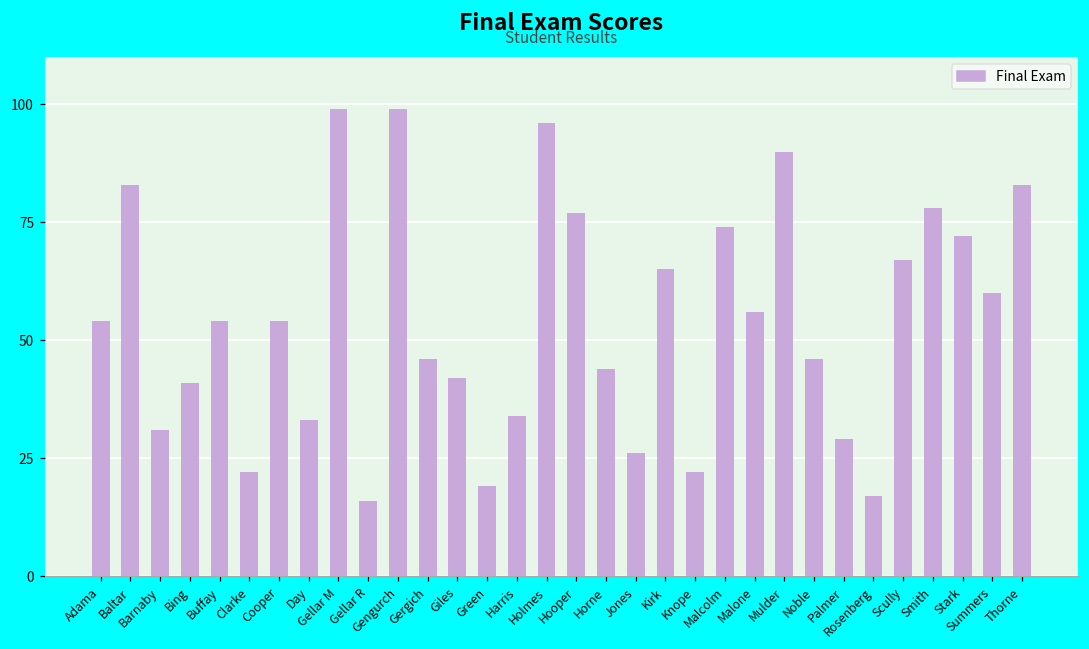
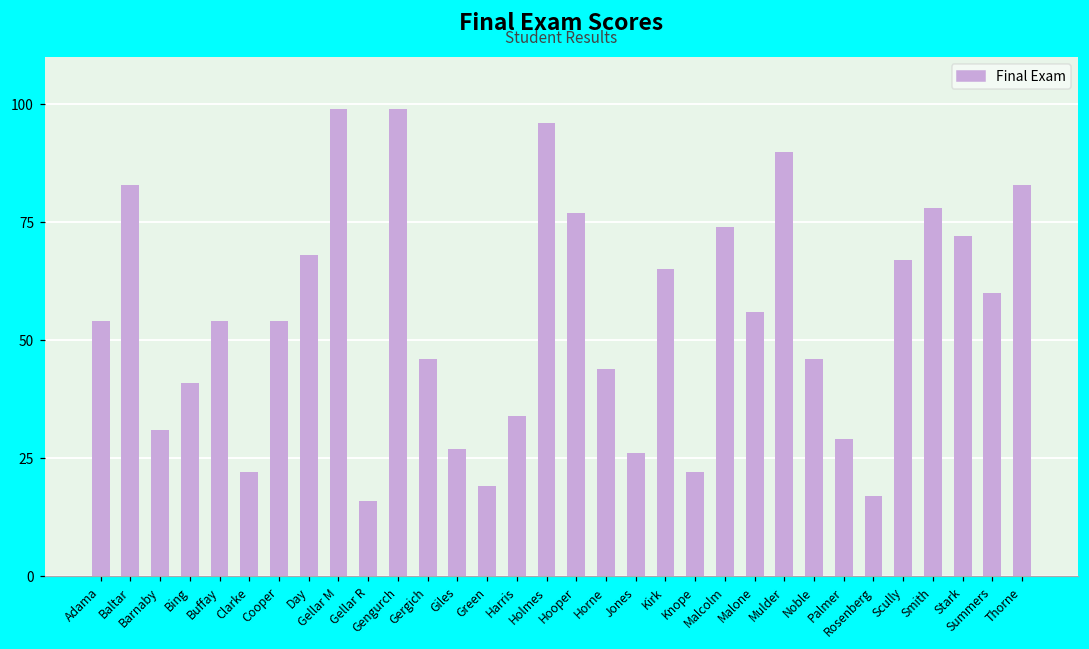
Day: 33 -> 68
Giles: 42 -> 27
